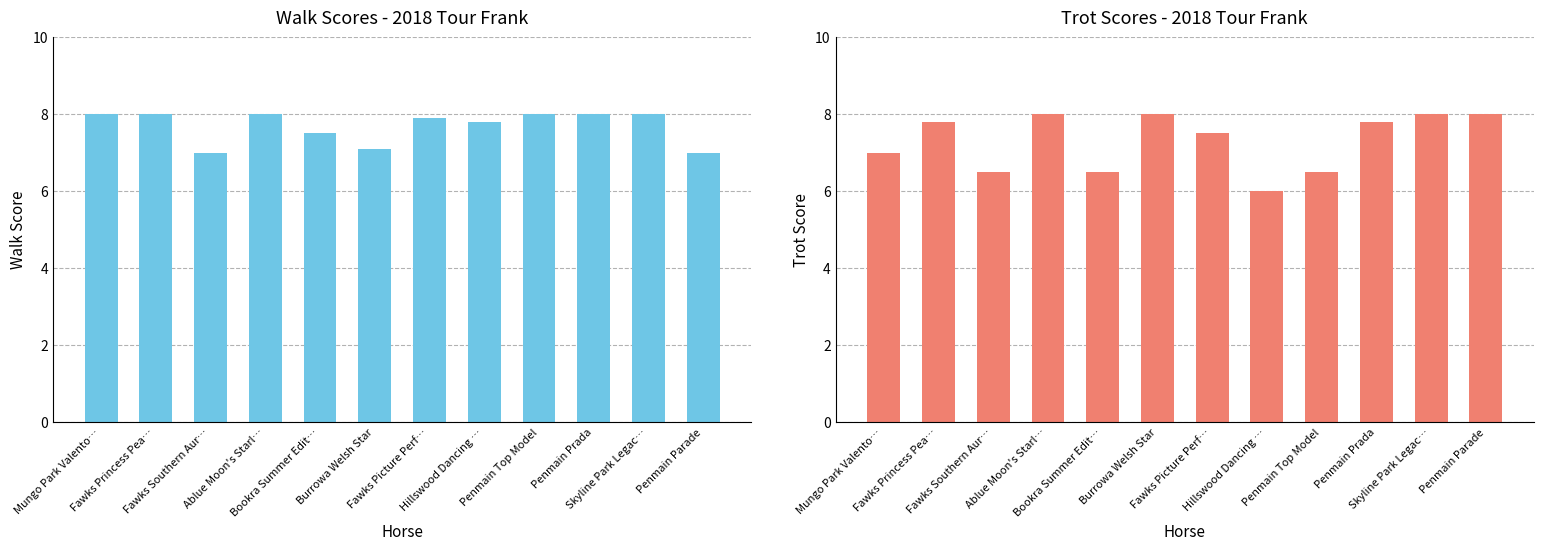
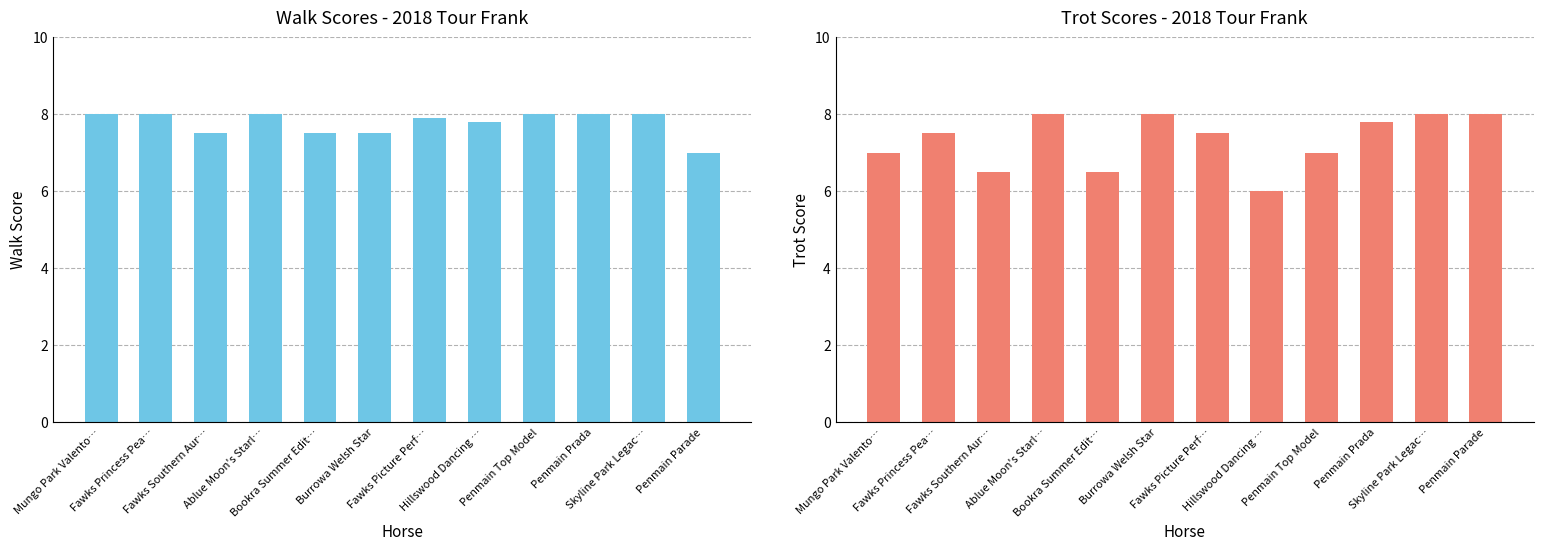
Walk Scores - 2018 Tour Frank, Fawks Southern Aur…: 7.0 -> 7.5
Walk Scores - 2018 Tour Frank, Burrowa Welsh Star: 7.1 -> 7.5
Trot Scores - 2018 Tour Frank, Fawks Princess Pea…: 7.8 -> 7.5
Trot Scores - 2018 Tour Frank, Penmain Top Model: 6.5 -> 7.0
